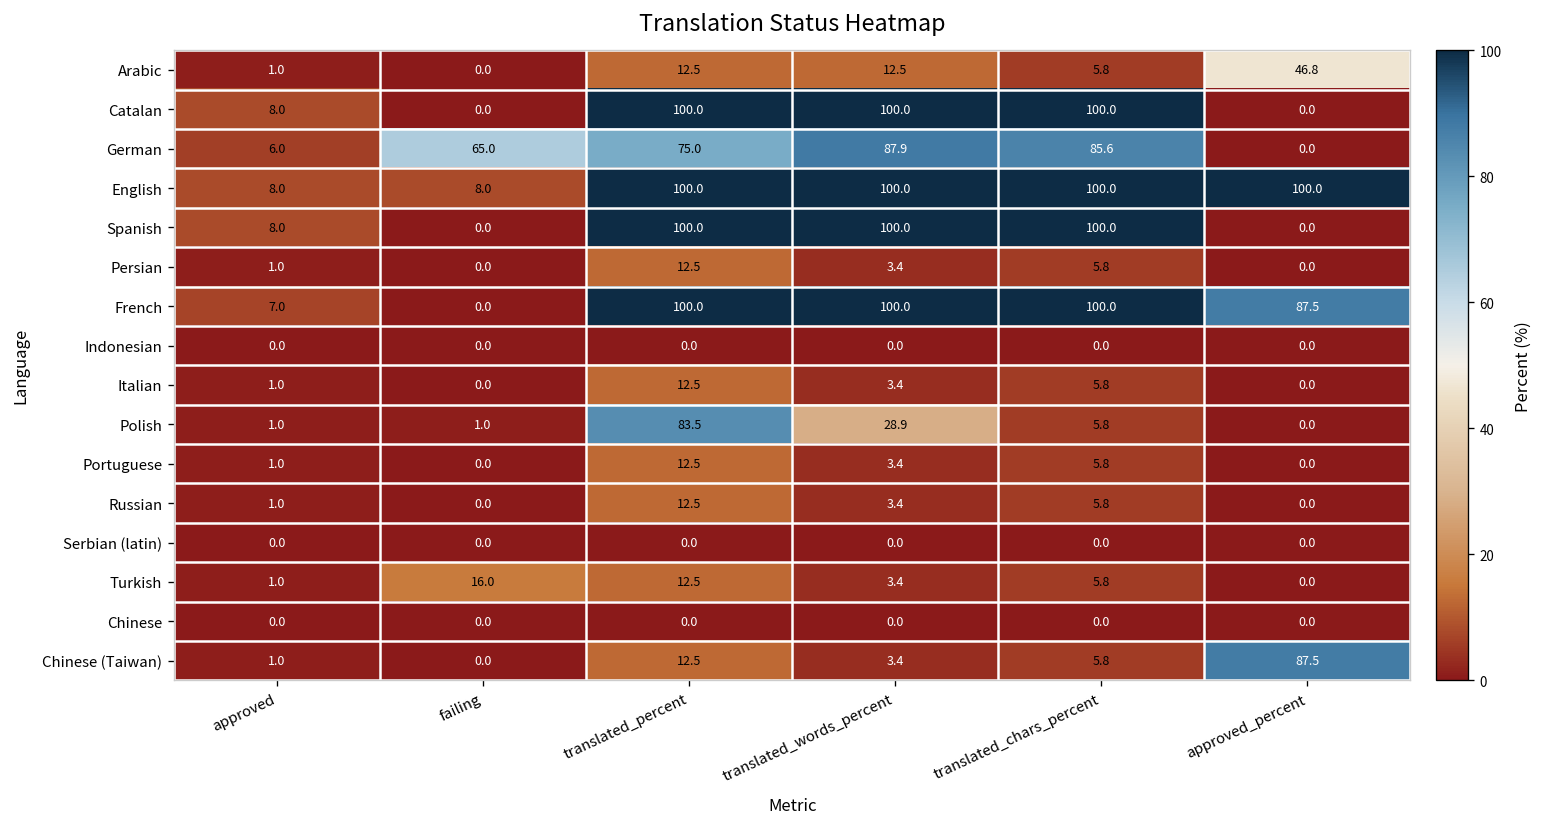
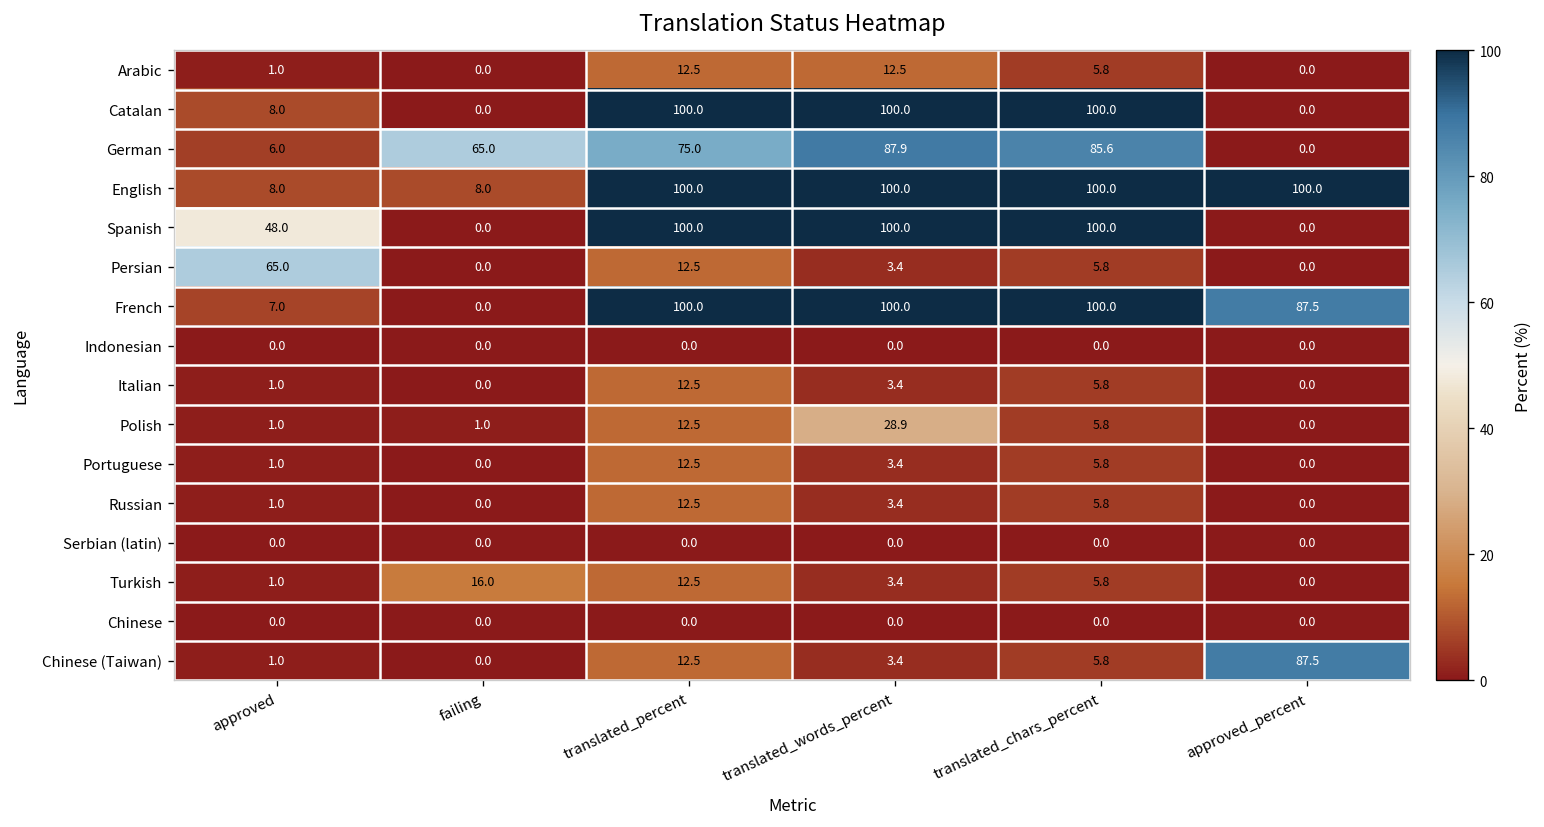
Arabic, approved_percent: 46.8 -> 0.0
Spanish, approved: 8.0 -> 48.0
Persian, approved: 1.0 -> 65.0
Polish, translated_percent: 83.5 -> 12.5
